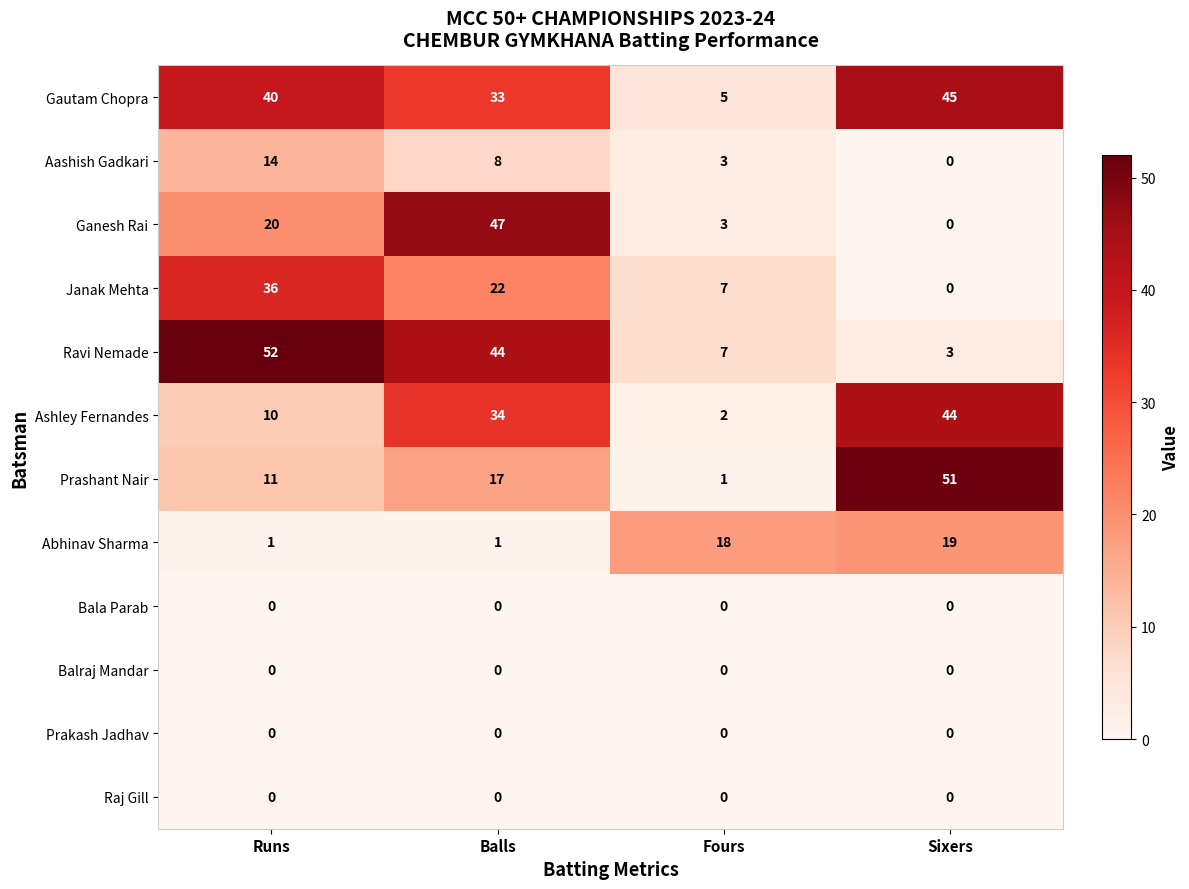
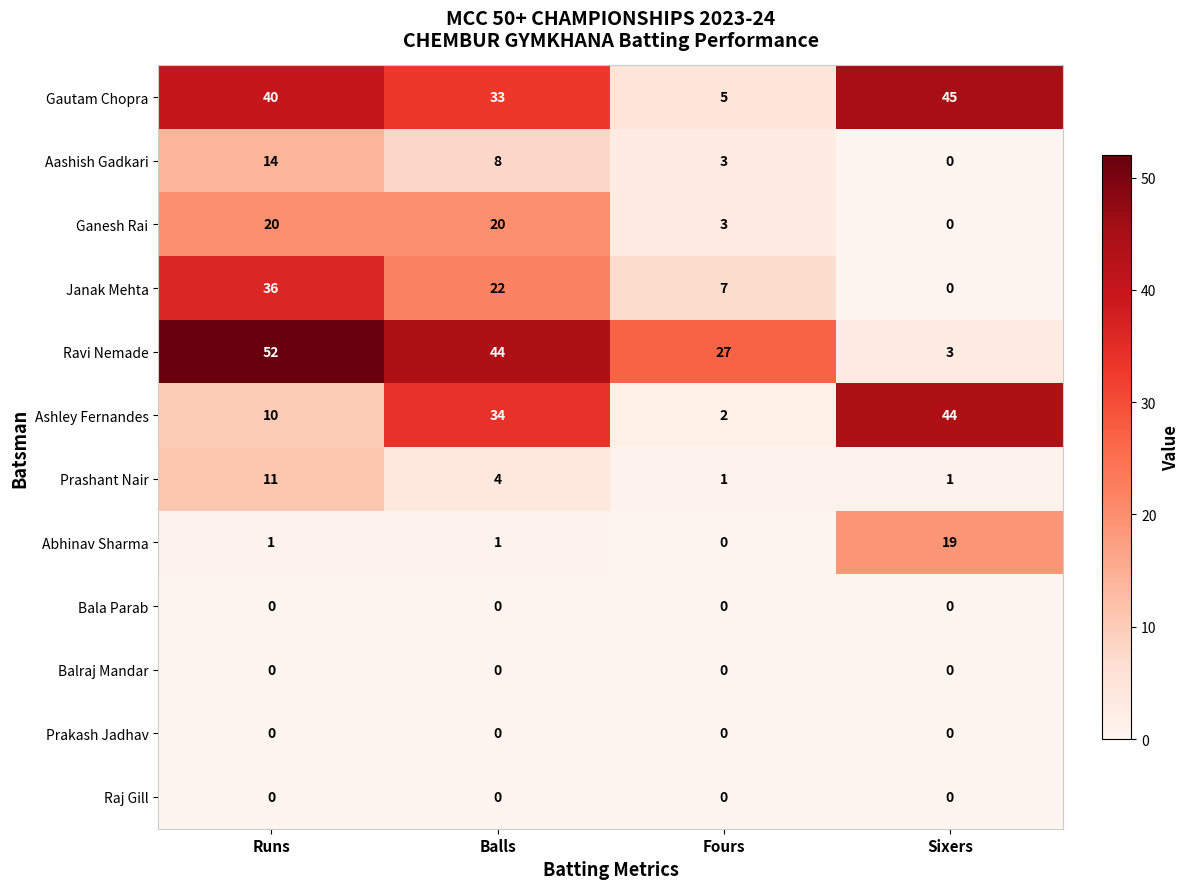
Ganesh Rai, Balls: 47 -> 20
Ravi Nemade, Fours: 7 -> 27
Prashant Nair, Balls: 17 -> 4
Prashant Nair, Sixers: 51 -> 1
Abhinav Sharma, Fours: 18 -> 0
